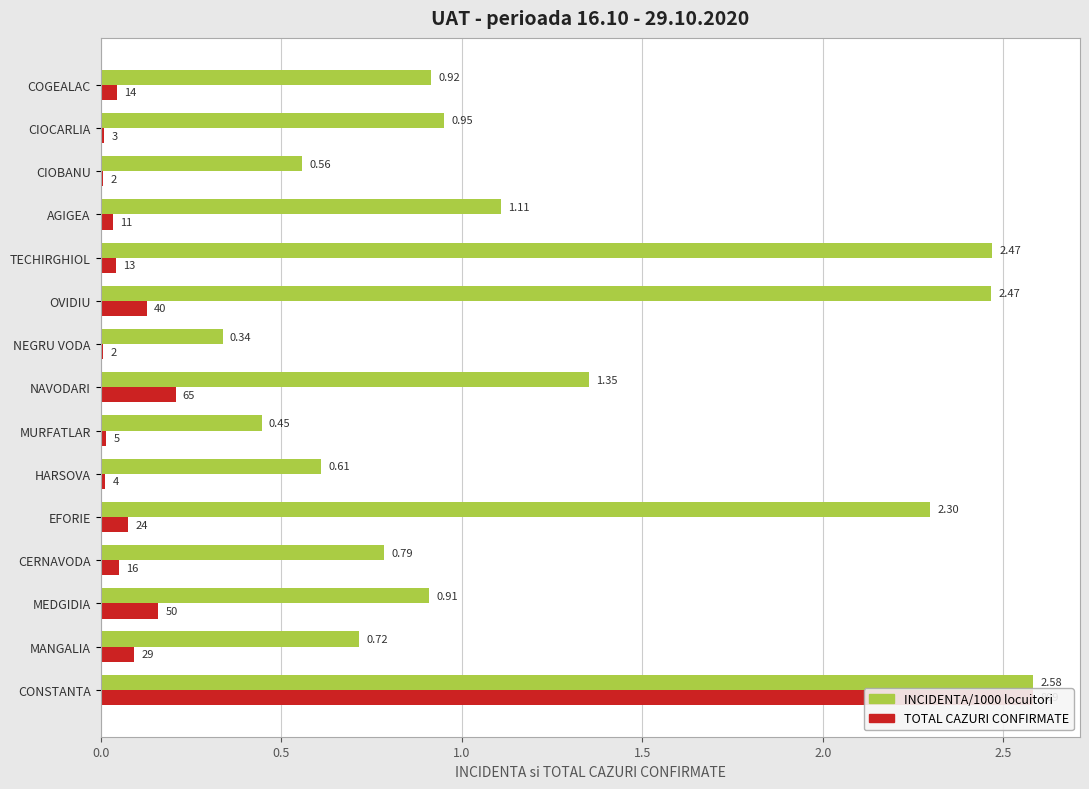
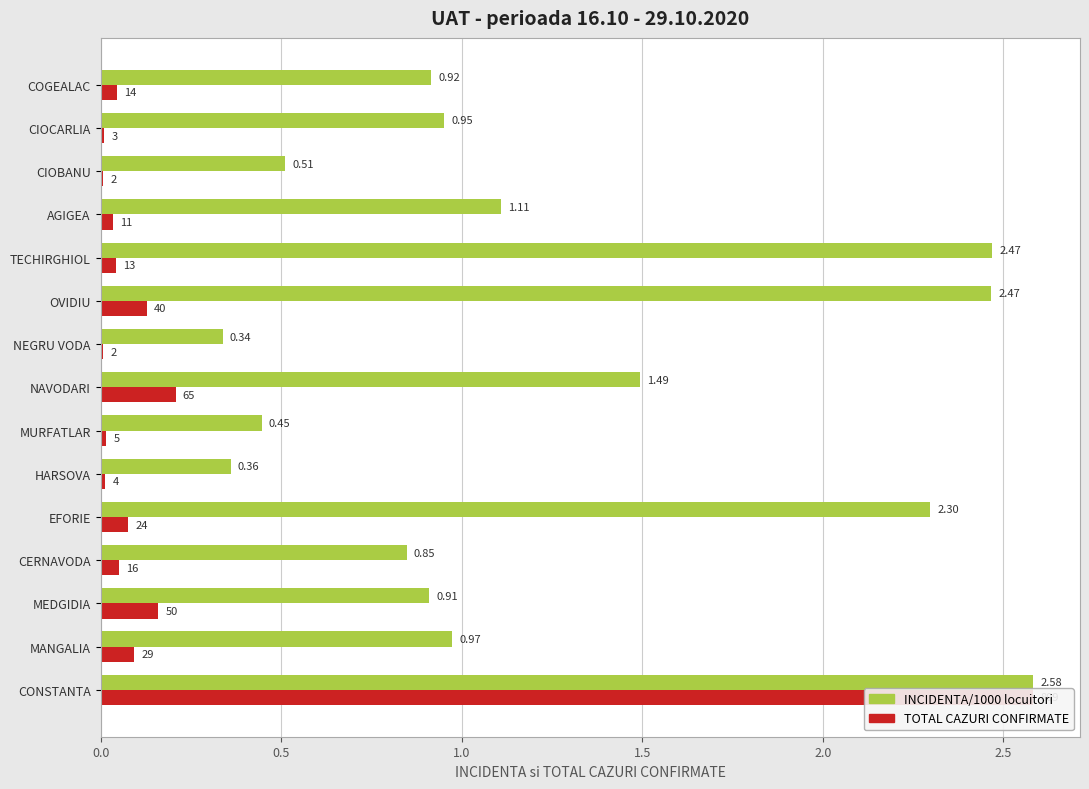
INCIDENTA/1000 locuitori, CIOBANU: 0.56 -> 0.51
INCIDENTA/1000 locuitori, NAVODARI: 1.35 -> 1.49
INCIDENTA/1000 locuitori, HARSOVA: 0.61 -> 0.36
INCIDENTA/1000 locuitori, CERNAVODA: 0.79 -> 0.85
INCIDENTA/1000 locuitori, MANGALIA: 0.72 -> 0.97
